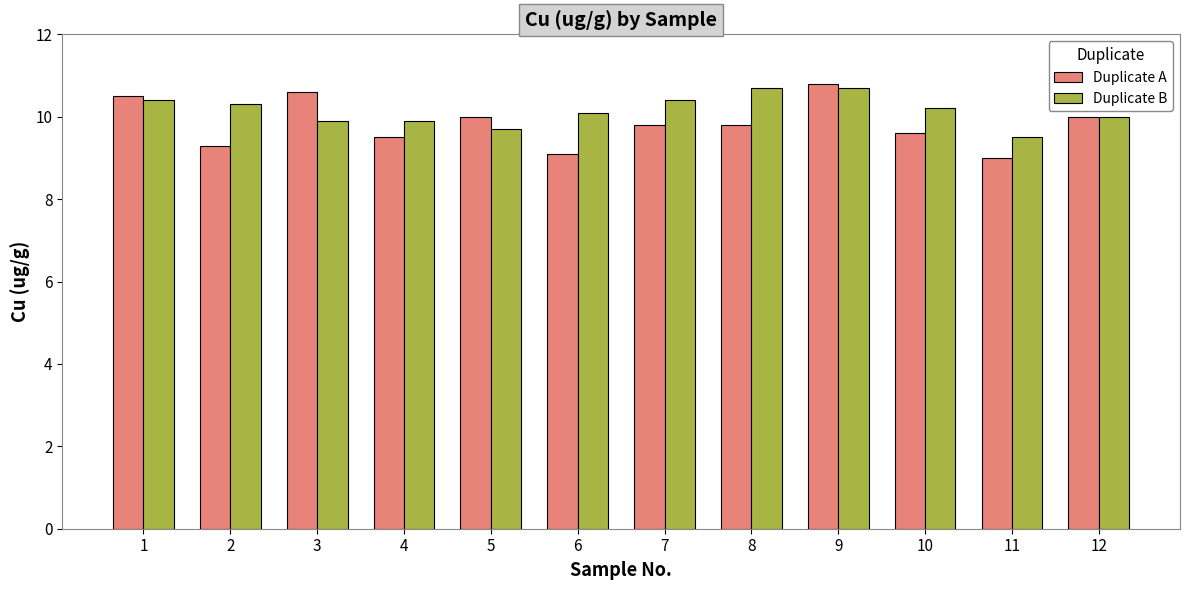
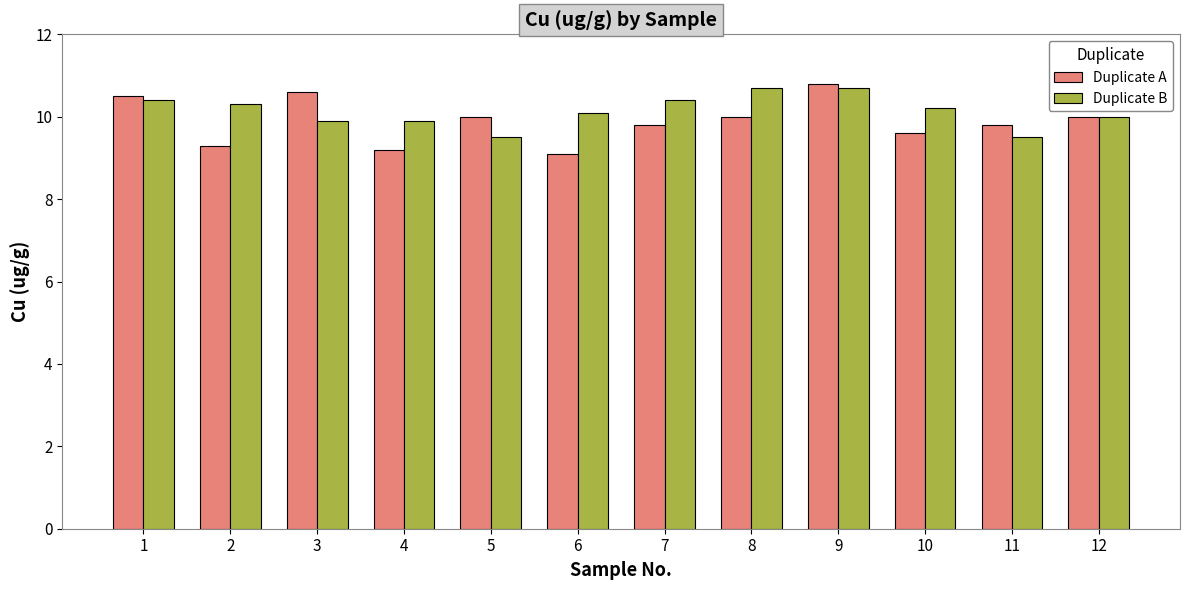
Duplicate A, 4: 9.5 -> 9.2
Duplicate B, 5: 9.7 -> 9.5
Duplicate A, 8: 9.8 -> 10.0
Duplicate A, 11: 9.0 -> 9.8
